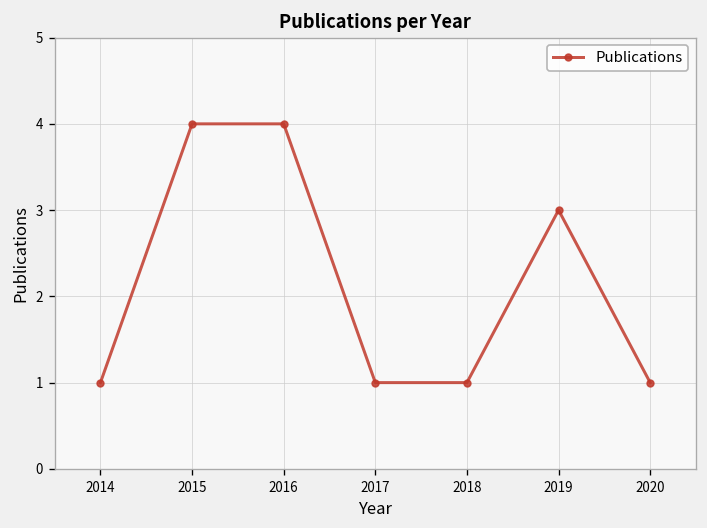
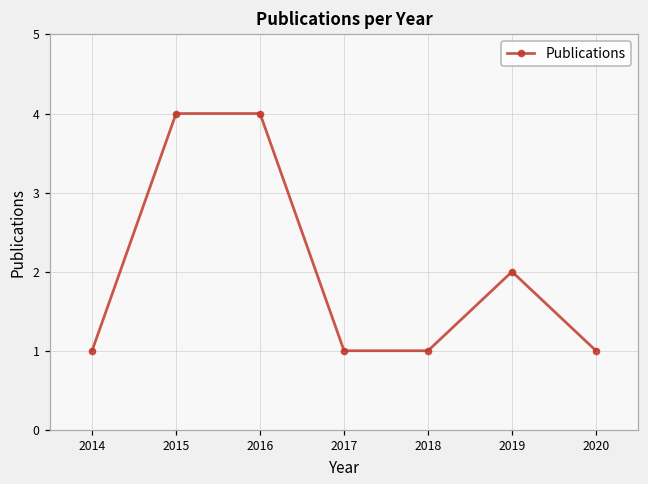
2019: 3 -> 2
